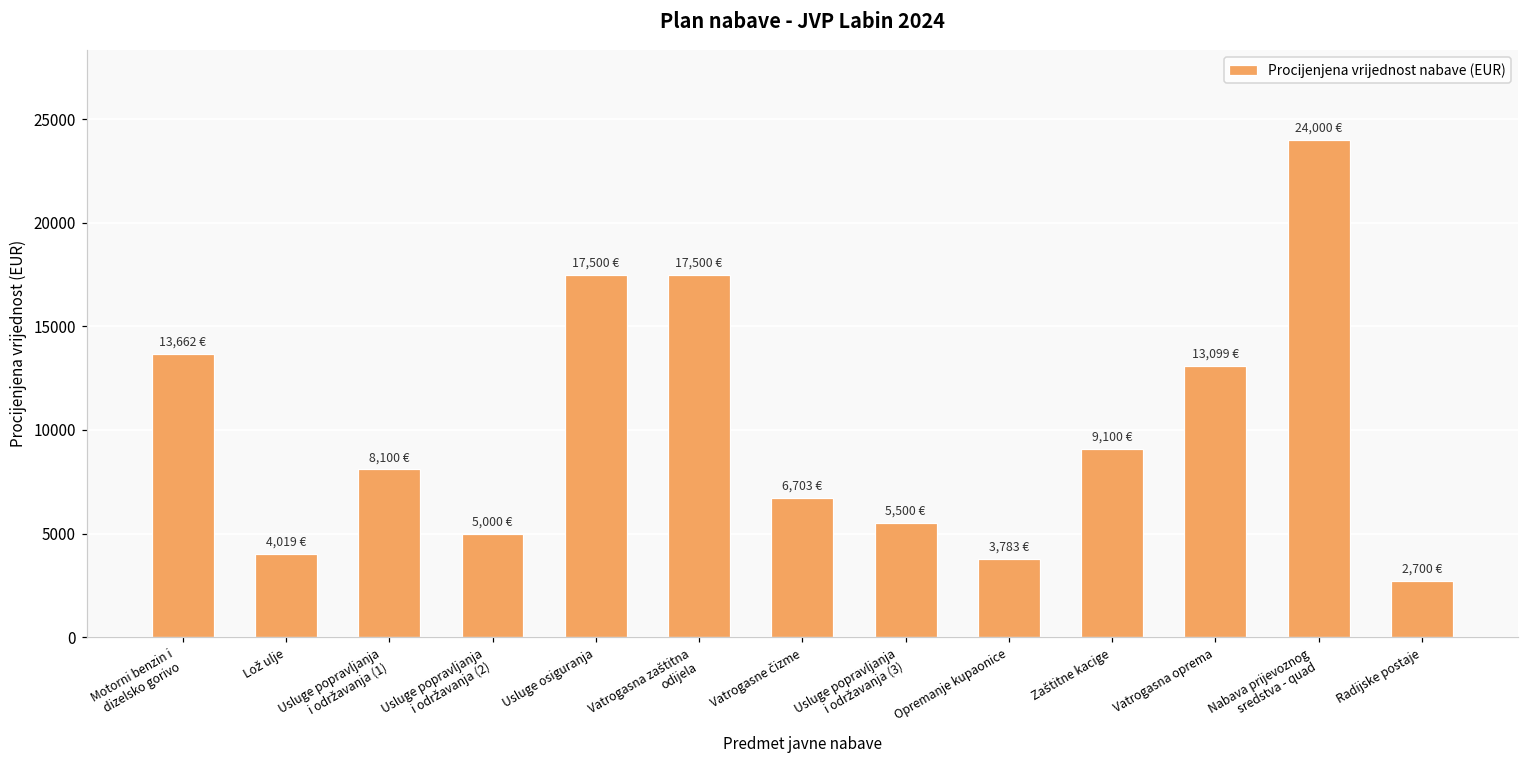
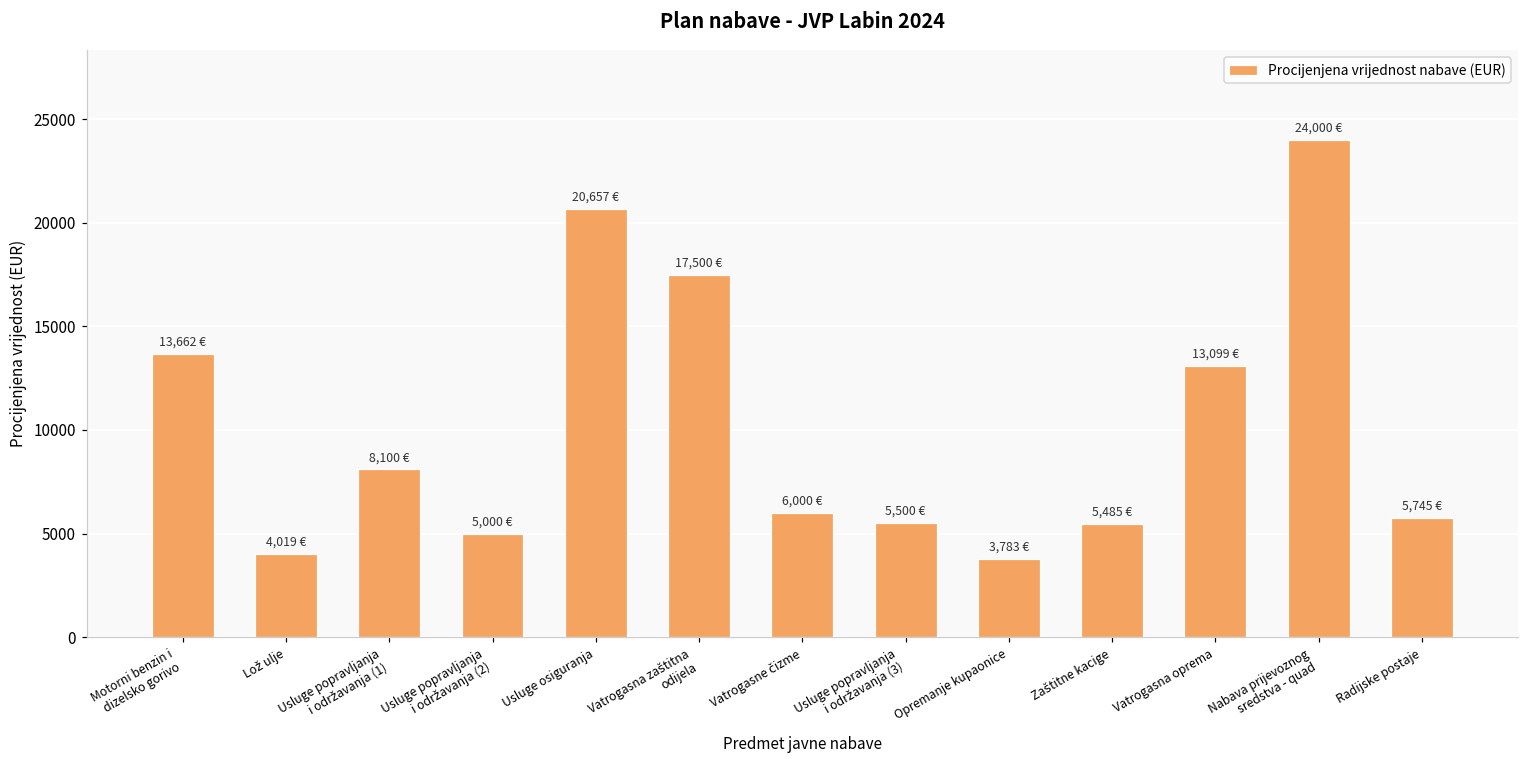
Usluge osiguranja: 17,500 -> 20,657
Vatrogasne čizme: 6,703 -> 6,000
Zaštitne kacige: 9,100 -> 5,485
Radijske postaje: 2,700 -> 5,745
